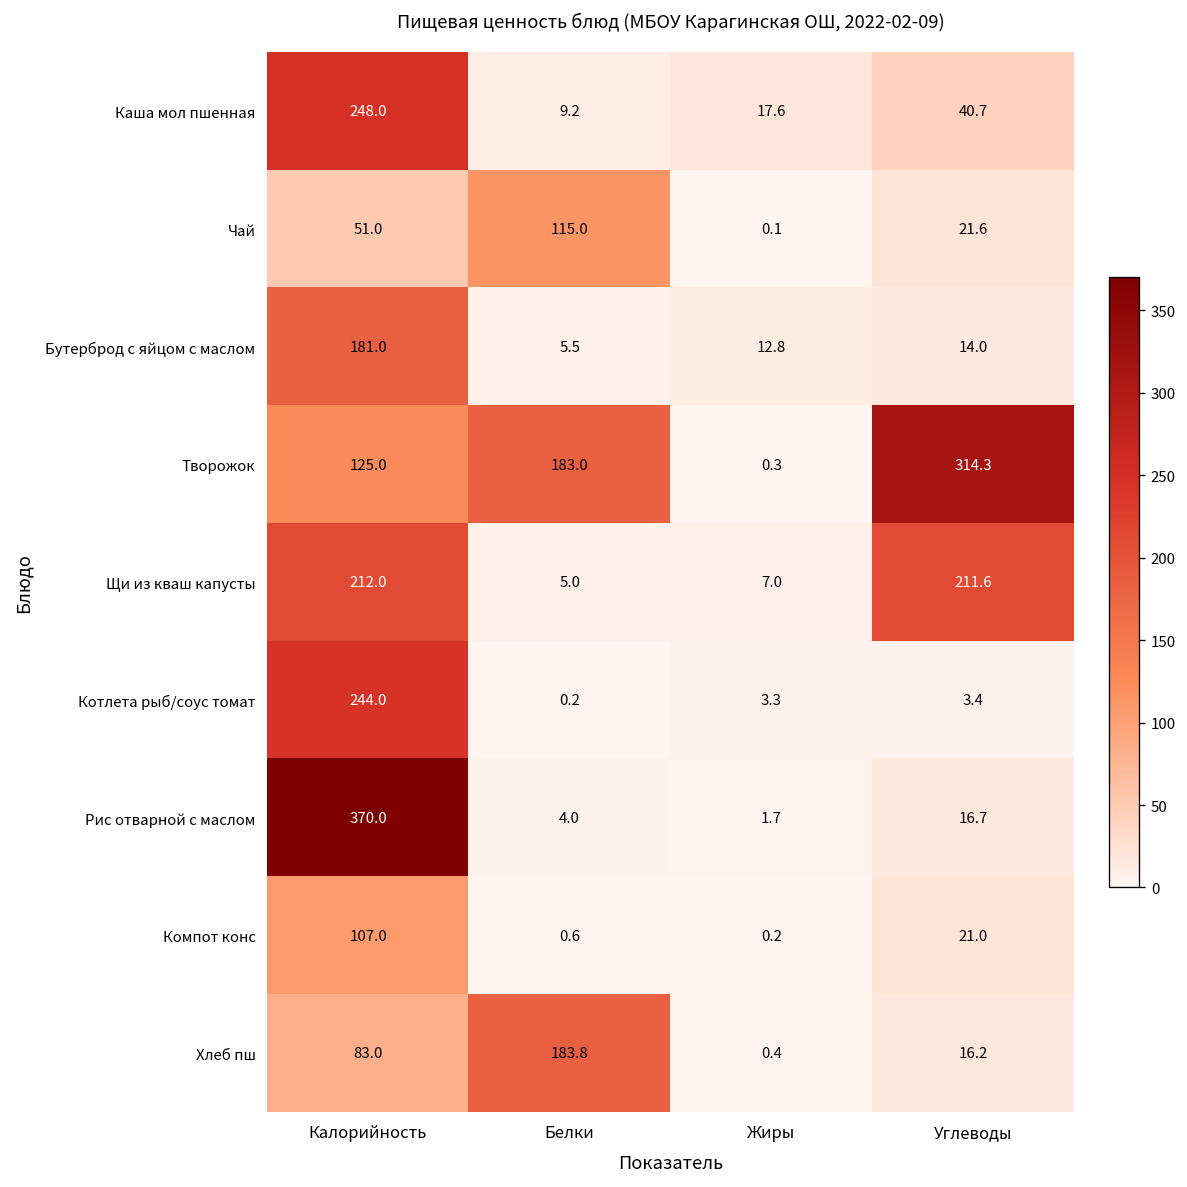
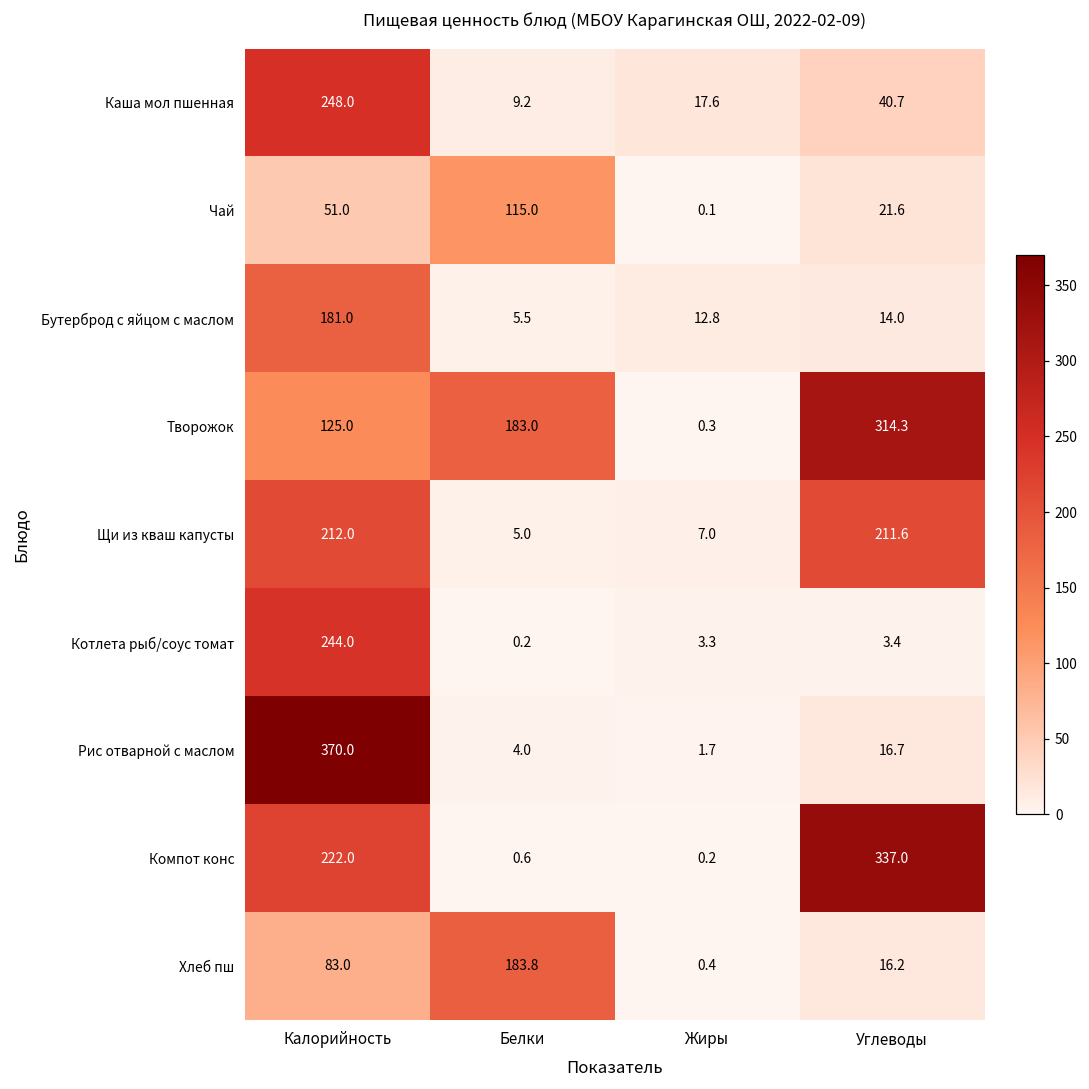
Компот конс, Калорийность: 107.0 -> 222.0
Компот конс, Углеводы: 21.0 -> 337.0
